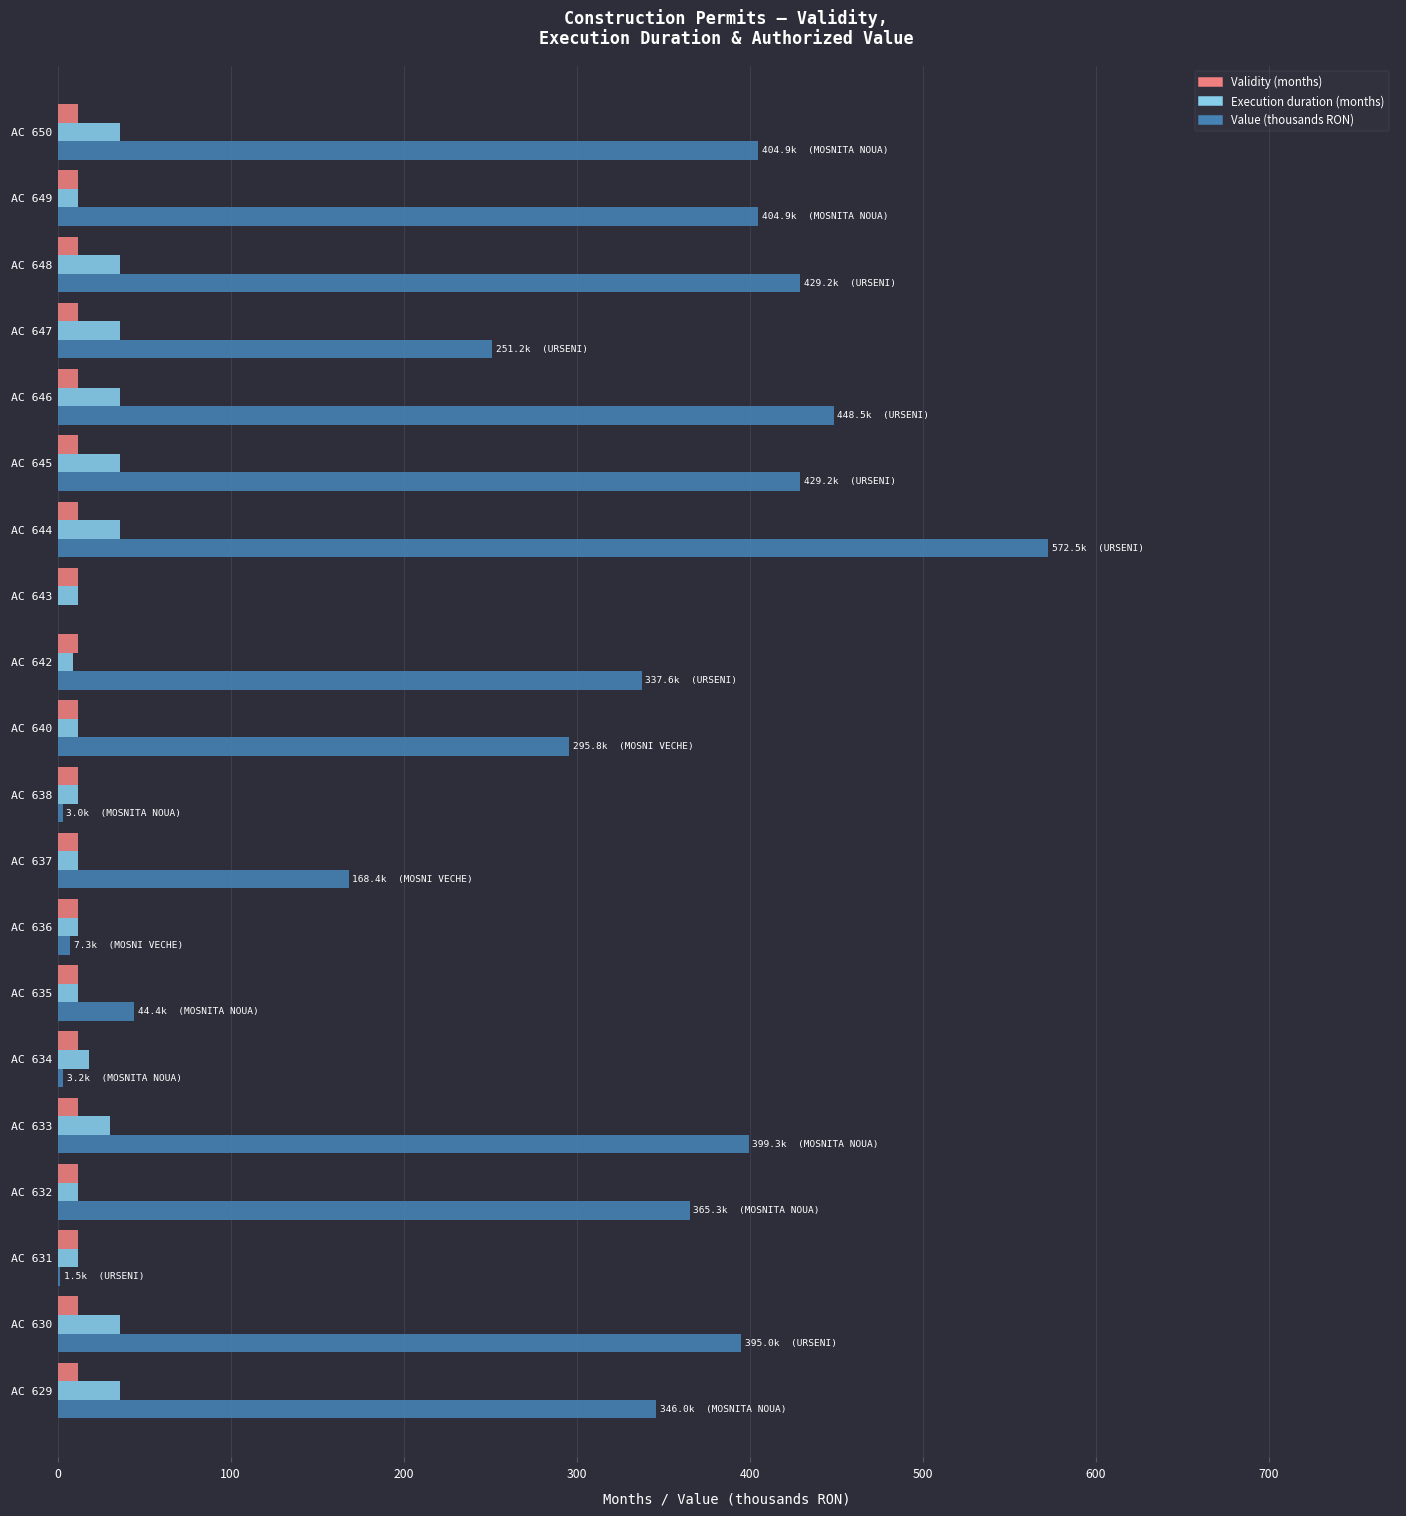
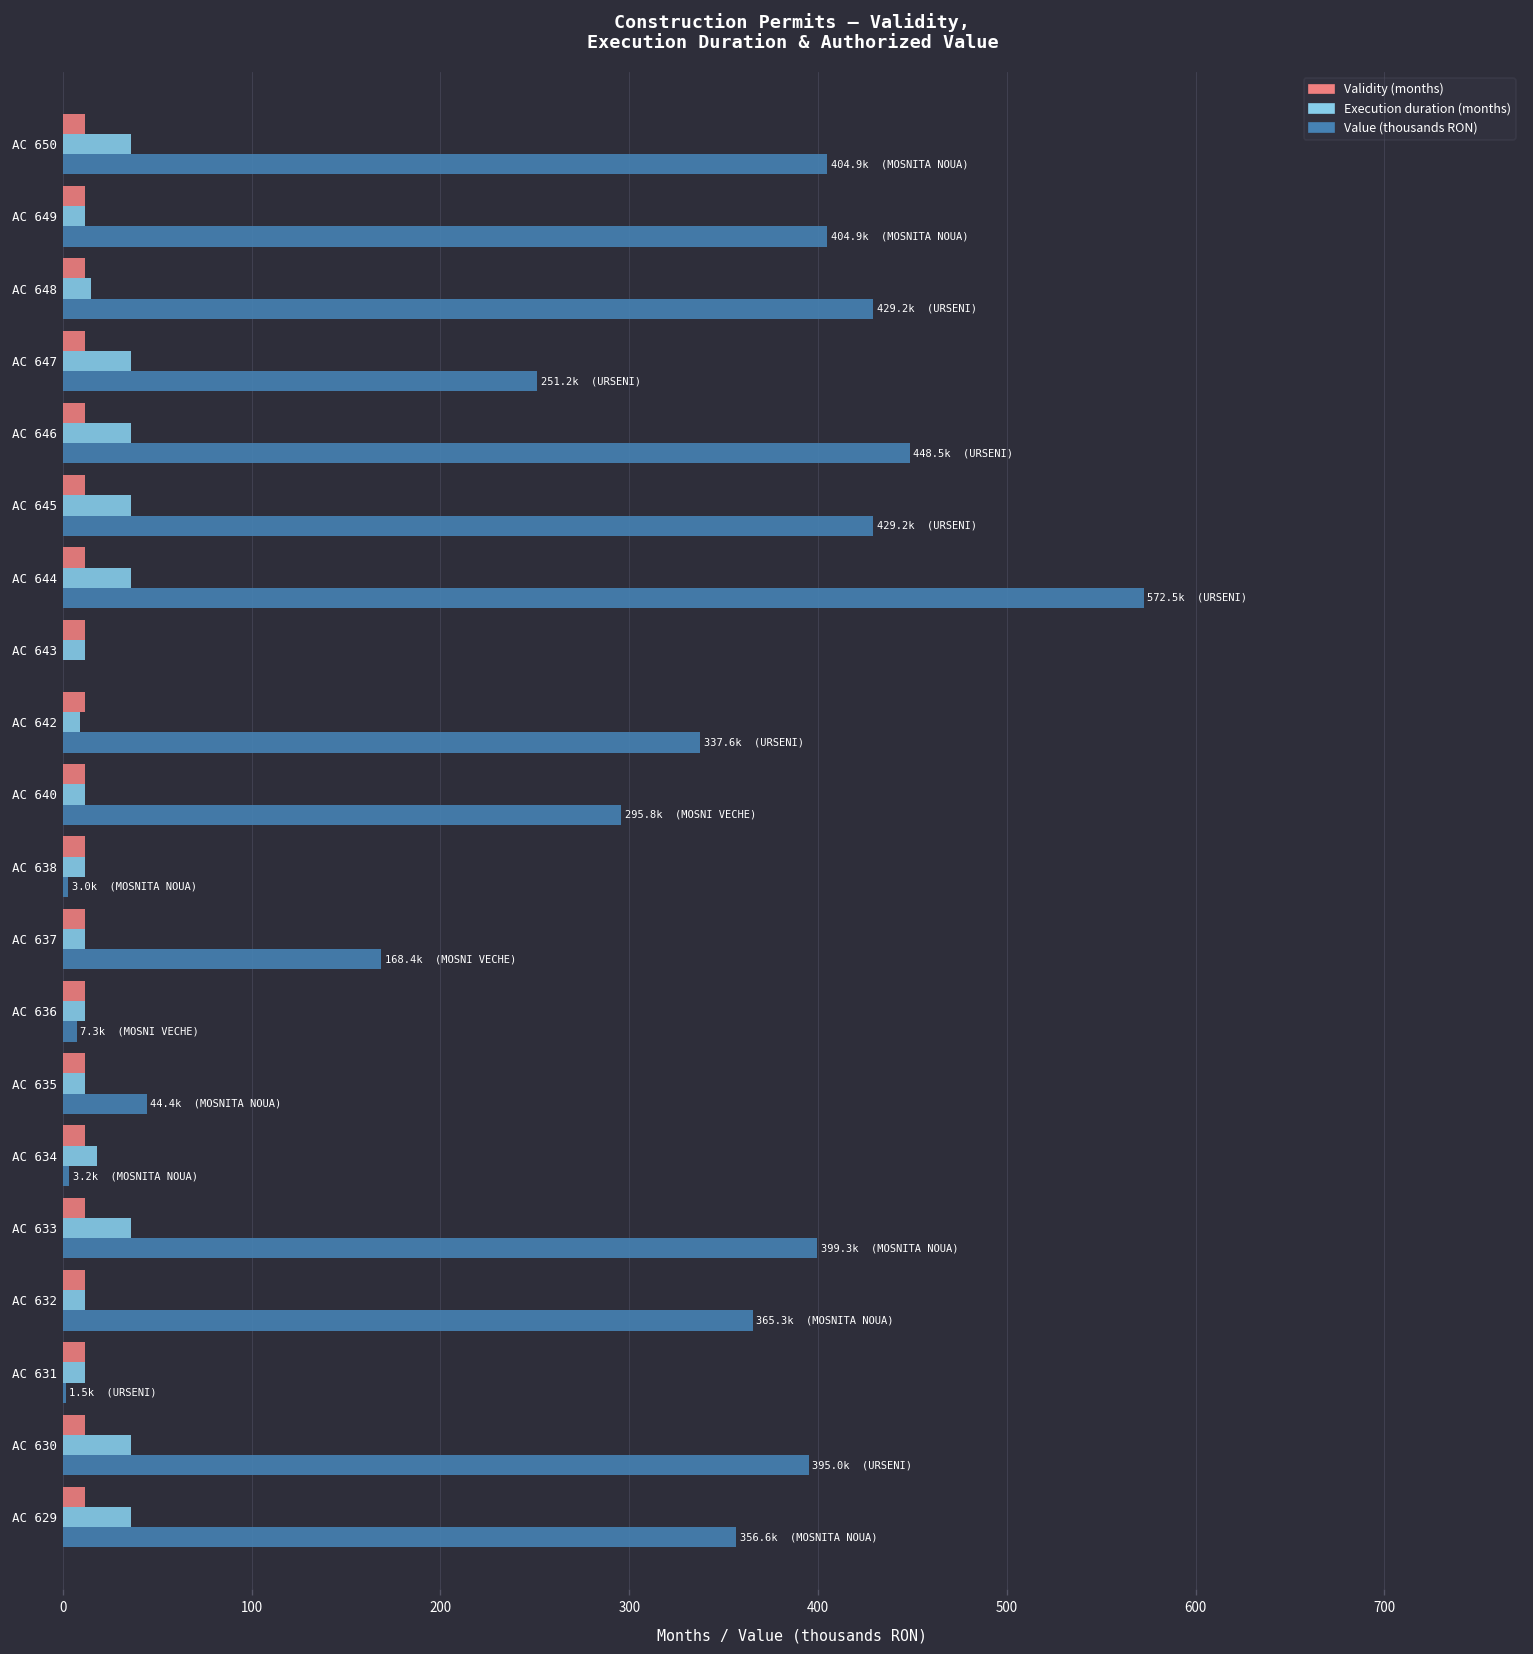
Execution duration (months), AC 648: 36 -> 15
Execution duration (months), AC 633: 30 -> 36
Value (thousands RON), AC 629: 346.0k -> 356.6k
